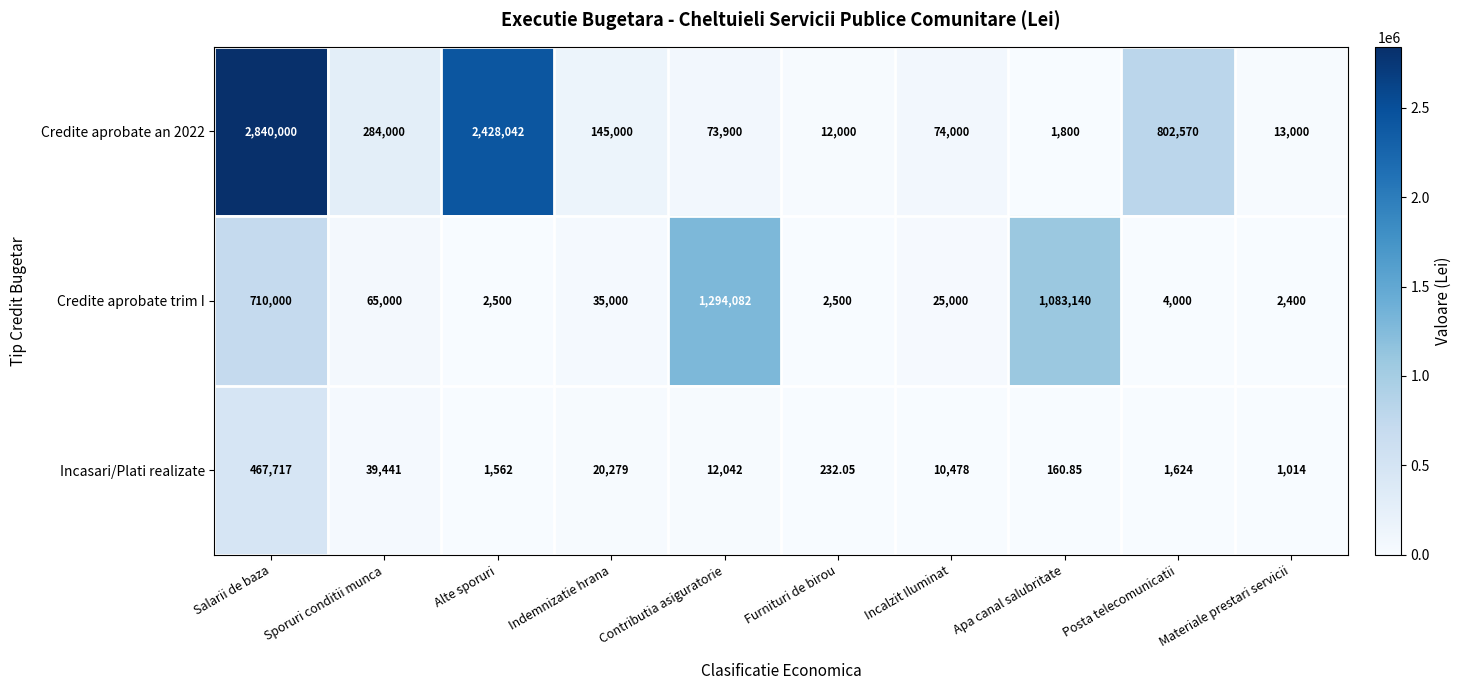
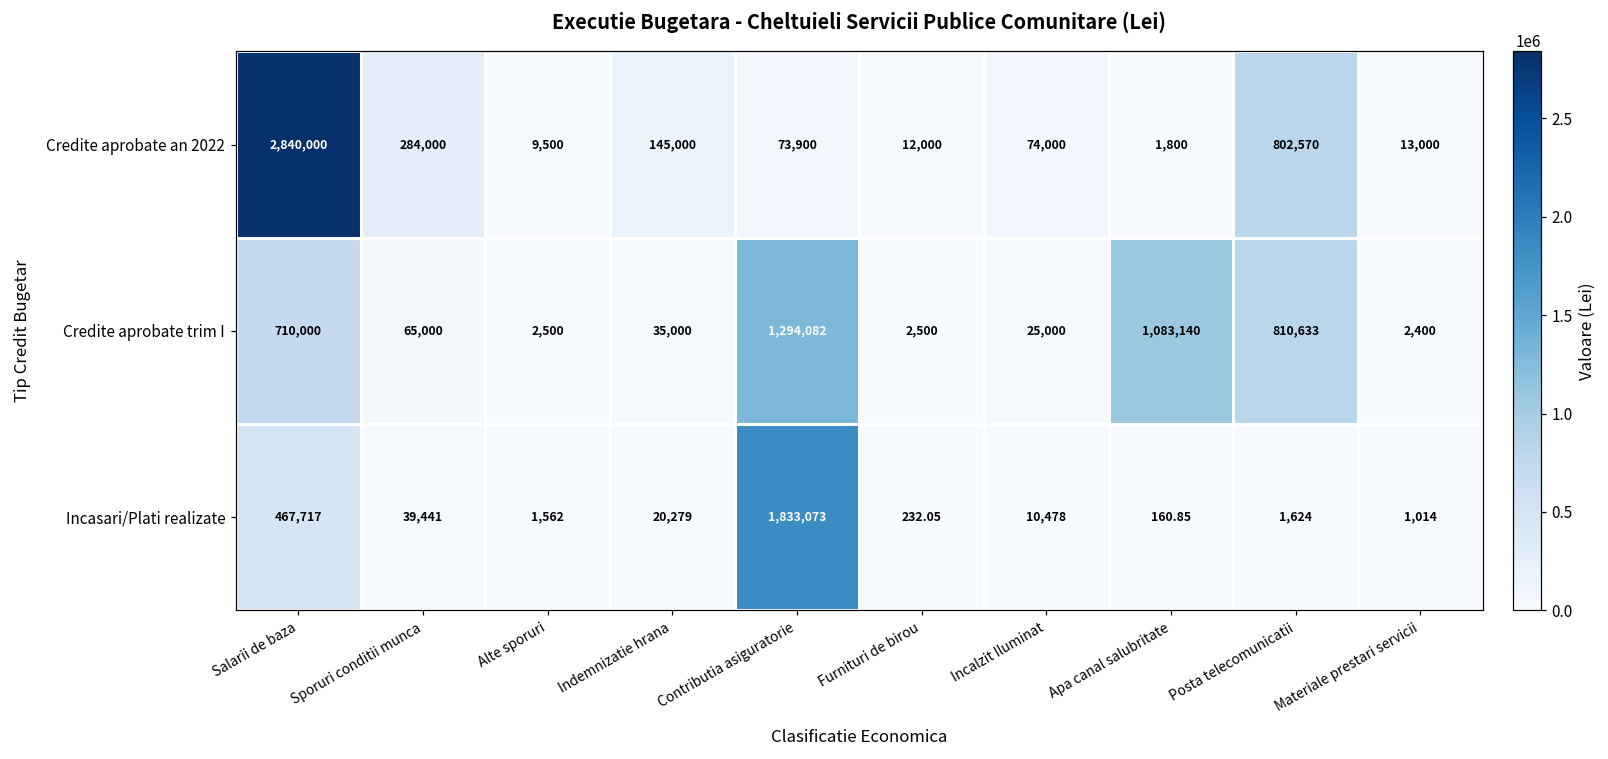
Credite aprobate an 2022, Alte sporuri: 2,428,042 -> 9,500
Credite aprobate trim I, Posta telecomunicatii: 4,000 -> 810,633
Incasari/Plati realizate, Contributia asiguratorie: 12,042 -> 1,833,073
